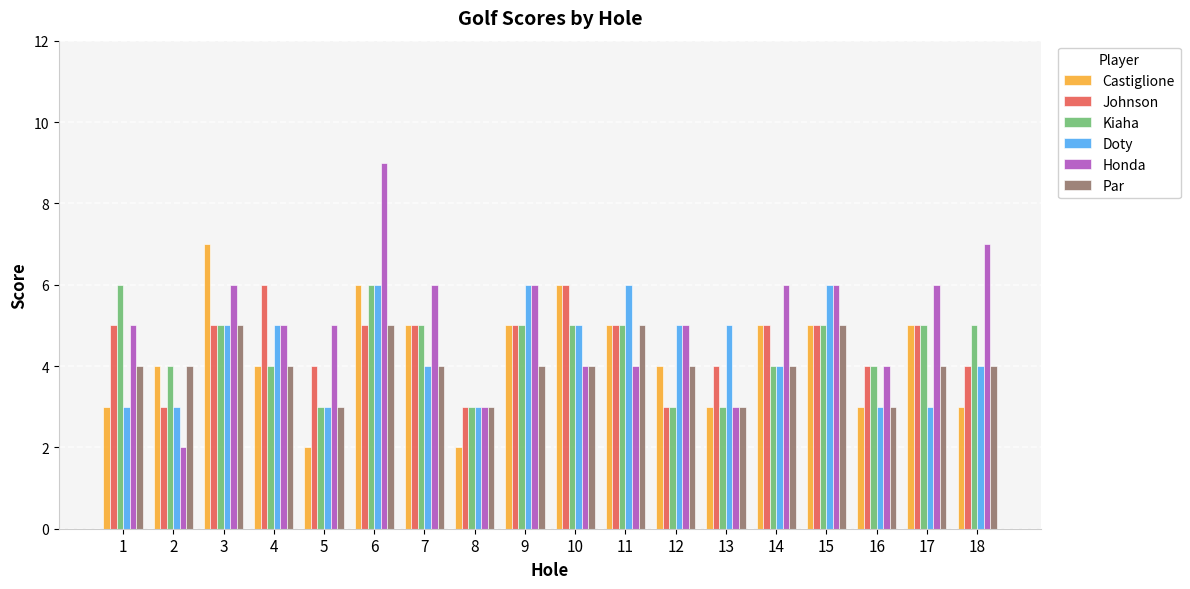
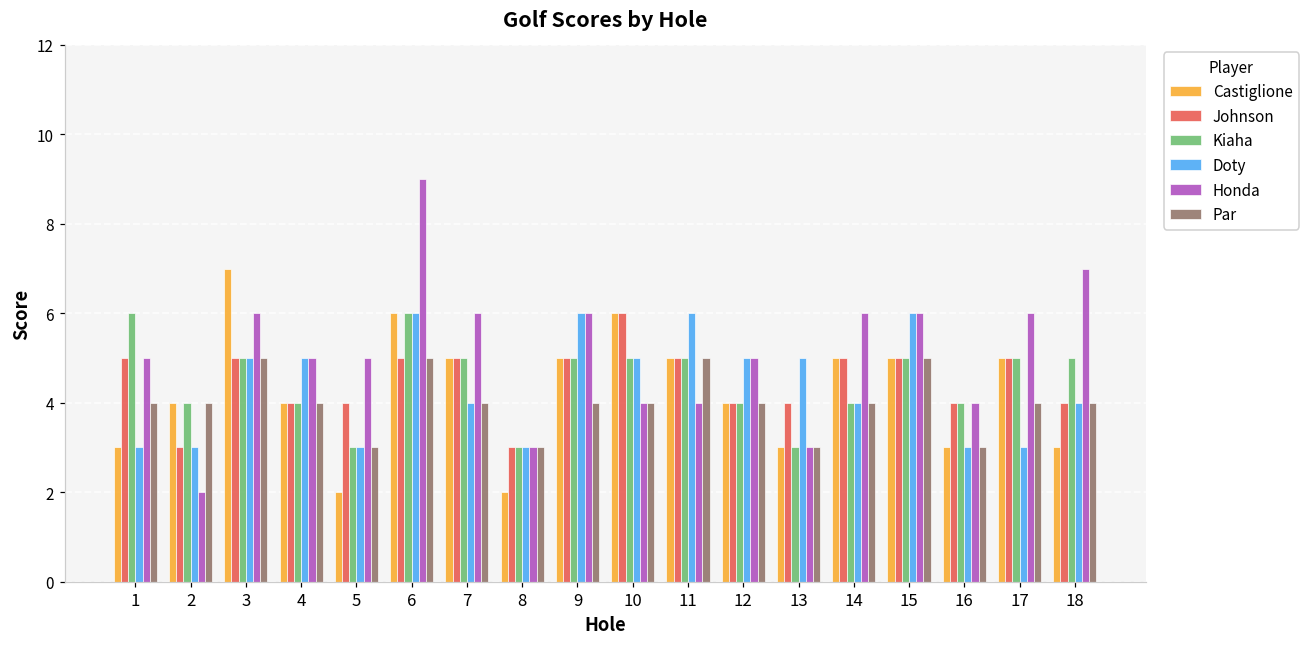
Johnson, 4: 6 -> 4
Johnson, 12: 3 -> 4
Kiaha, 12: 3 -> 4
